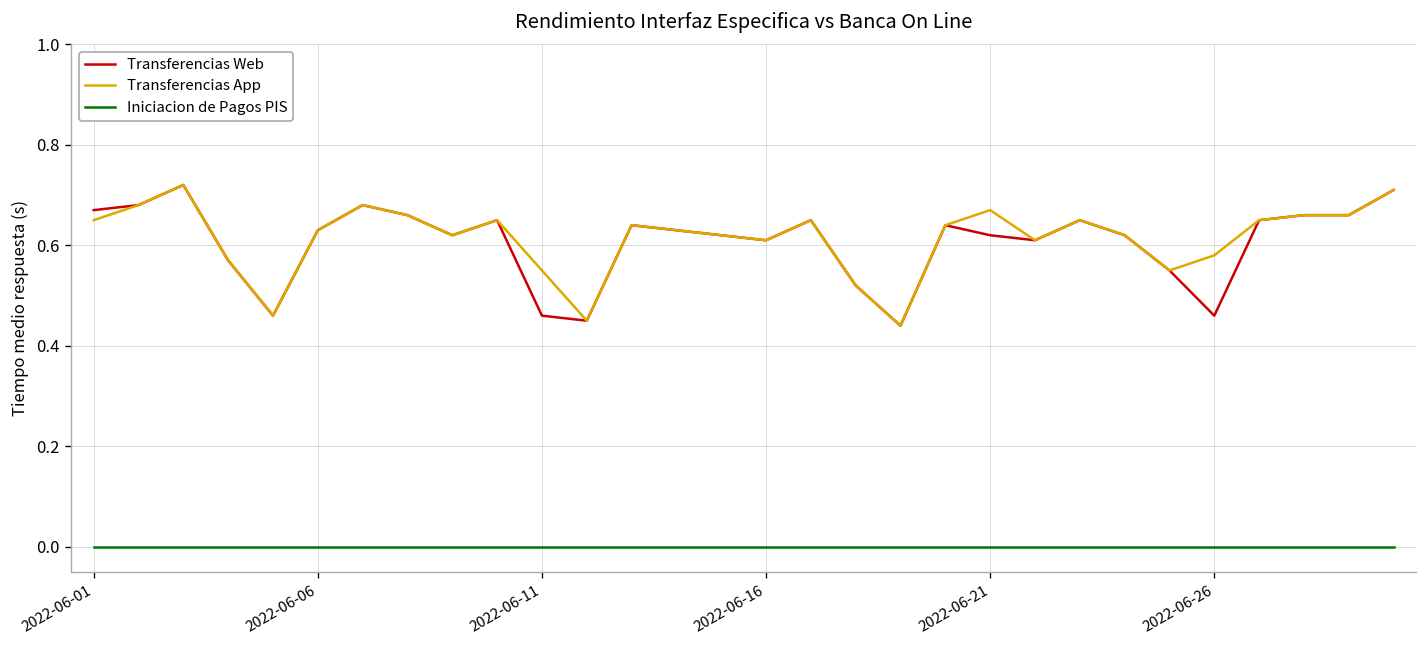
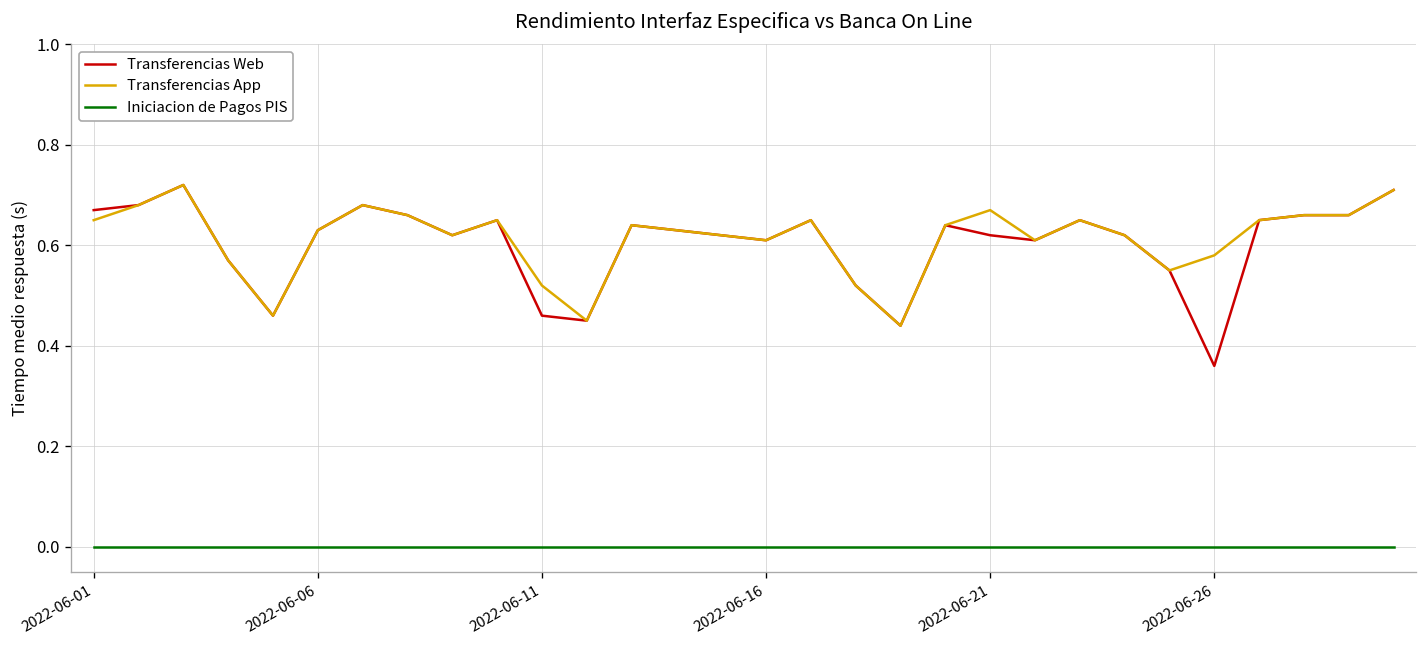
Transferencias App, 2022-06-11: 0.55 -> 0.52
Transferencias Web, 2022-06-26: 0.46 -> 0.36
